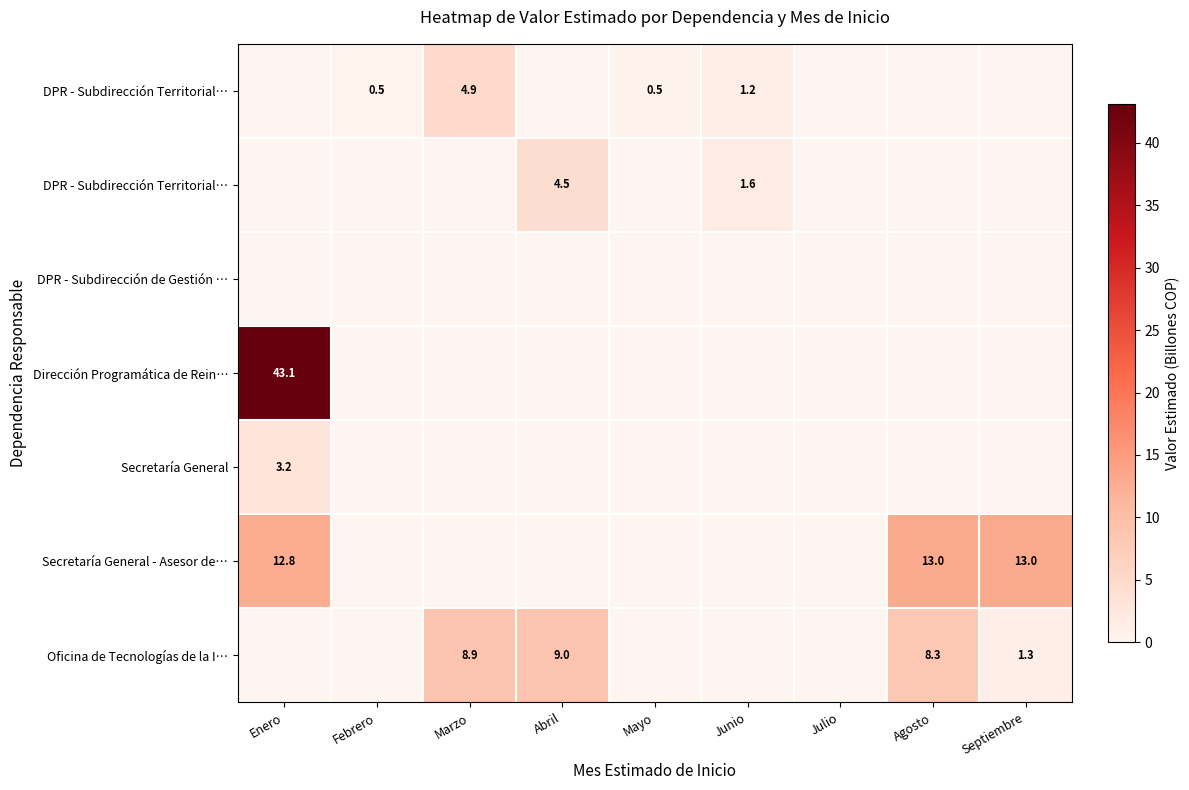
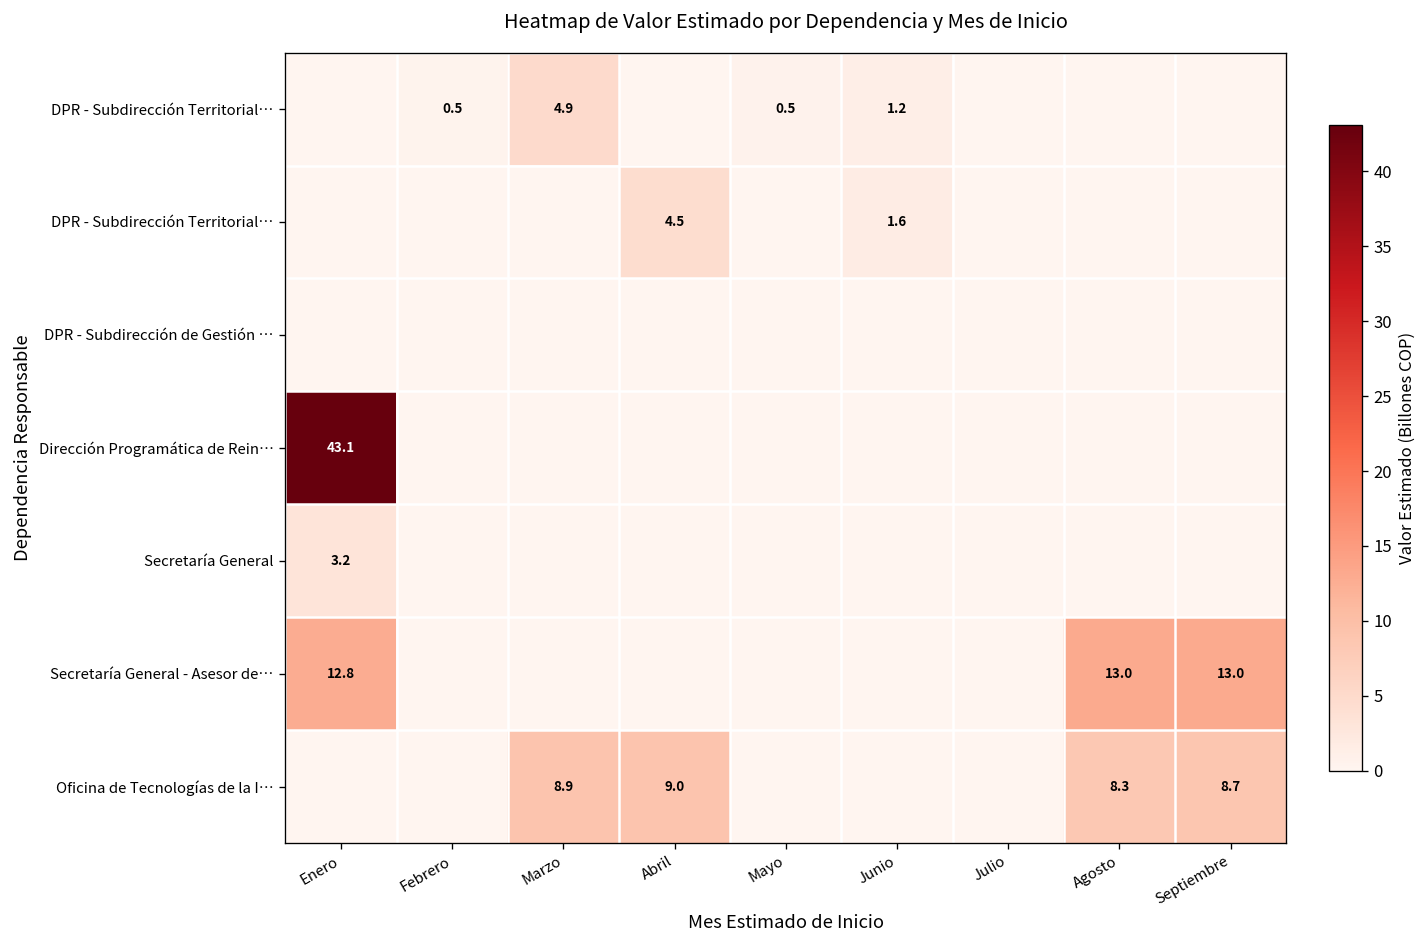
Oficina de Tecnologías de la I…, Septiembre: 1.3 -> 8.7
